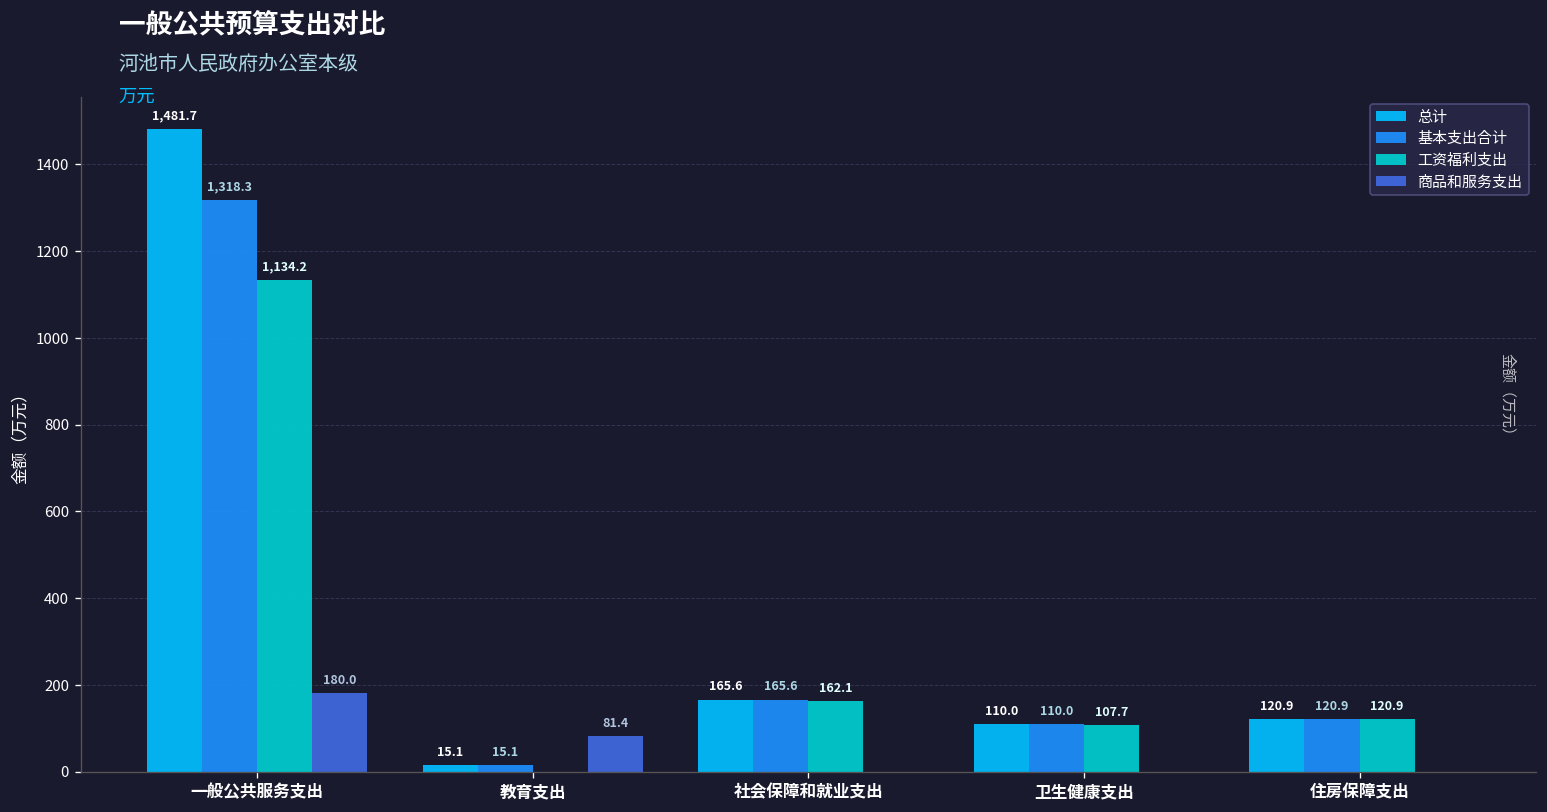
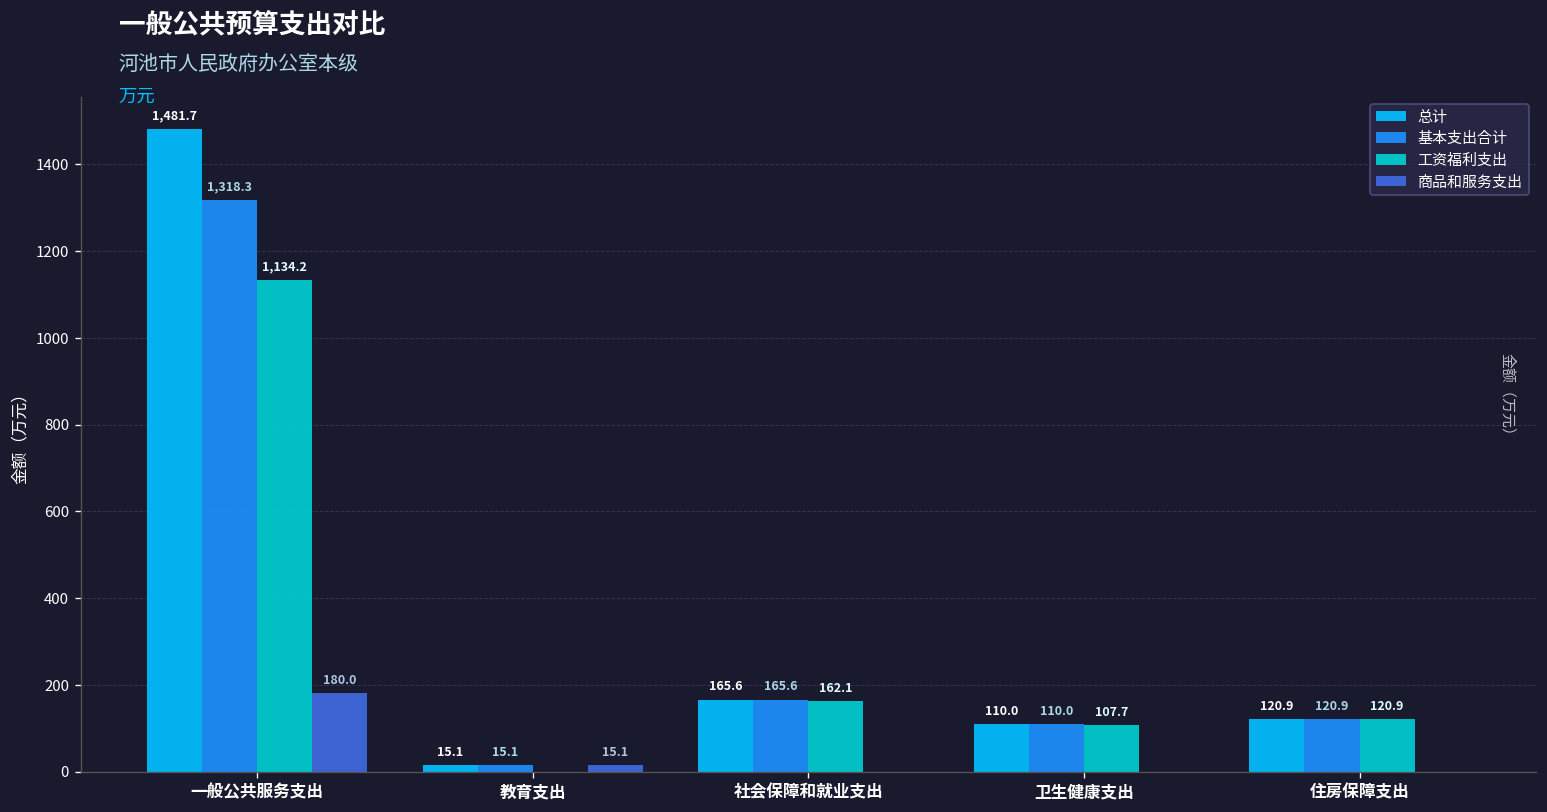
商品和服务支出, 教育支出: 81.4 -> 15.1
